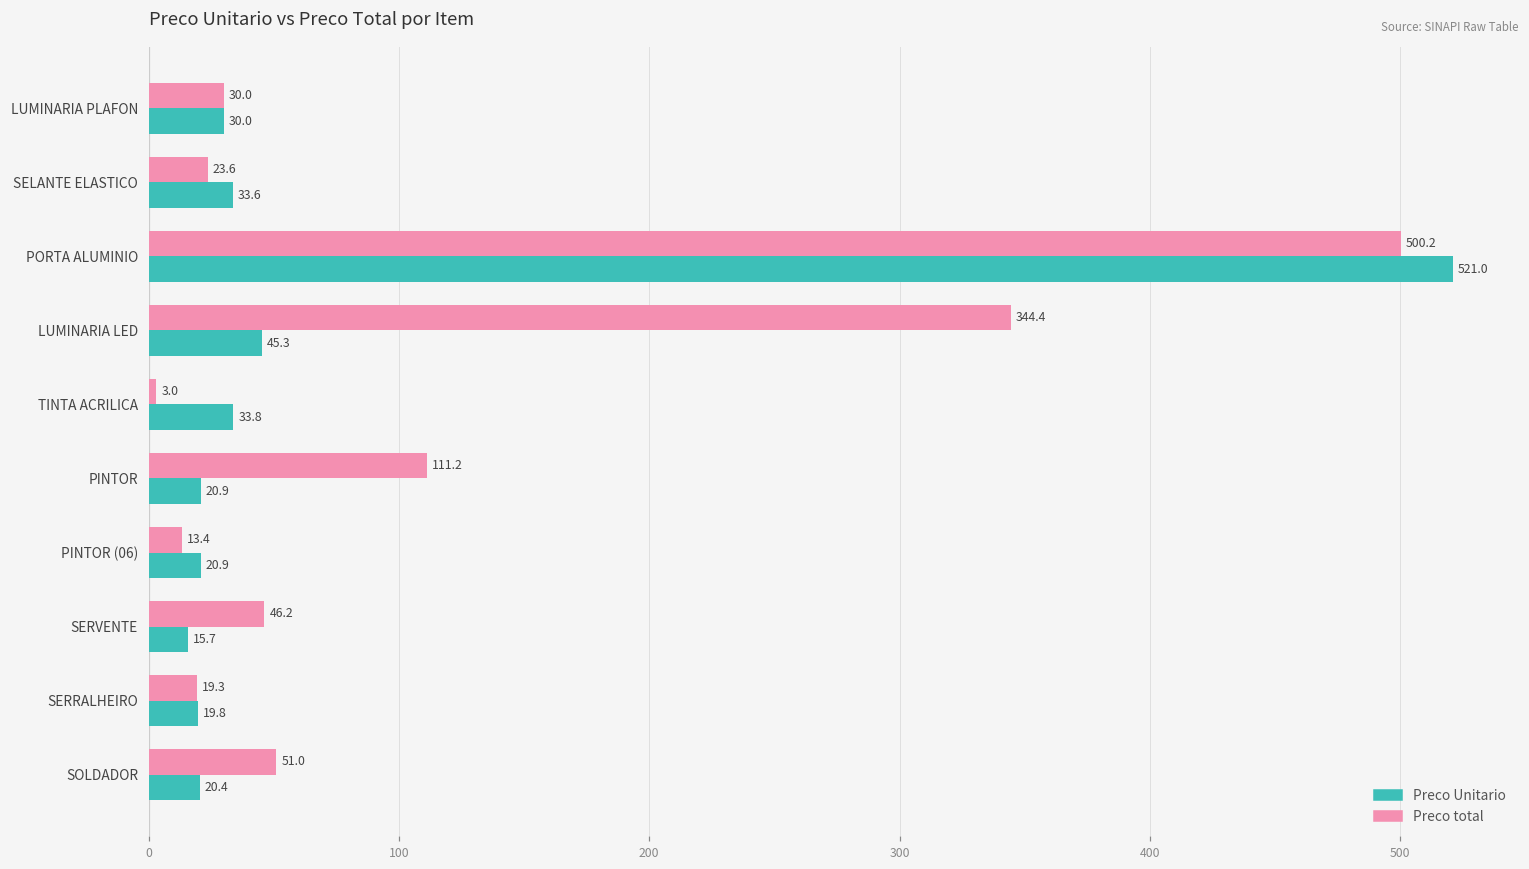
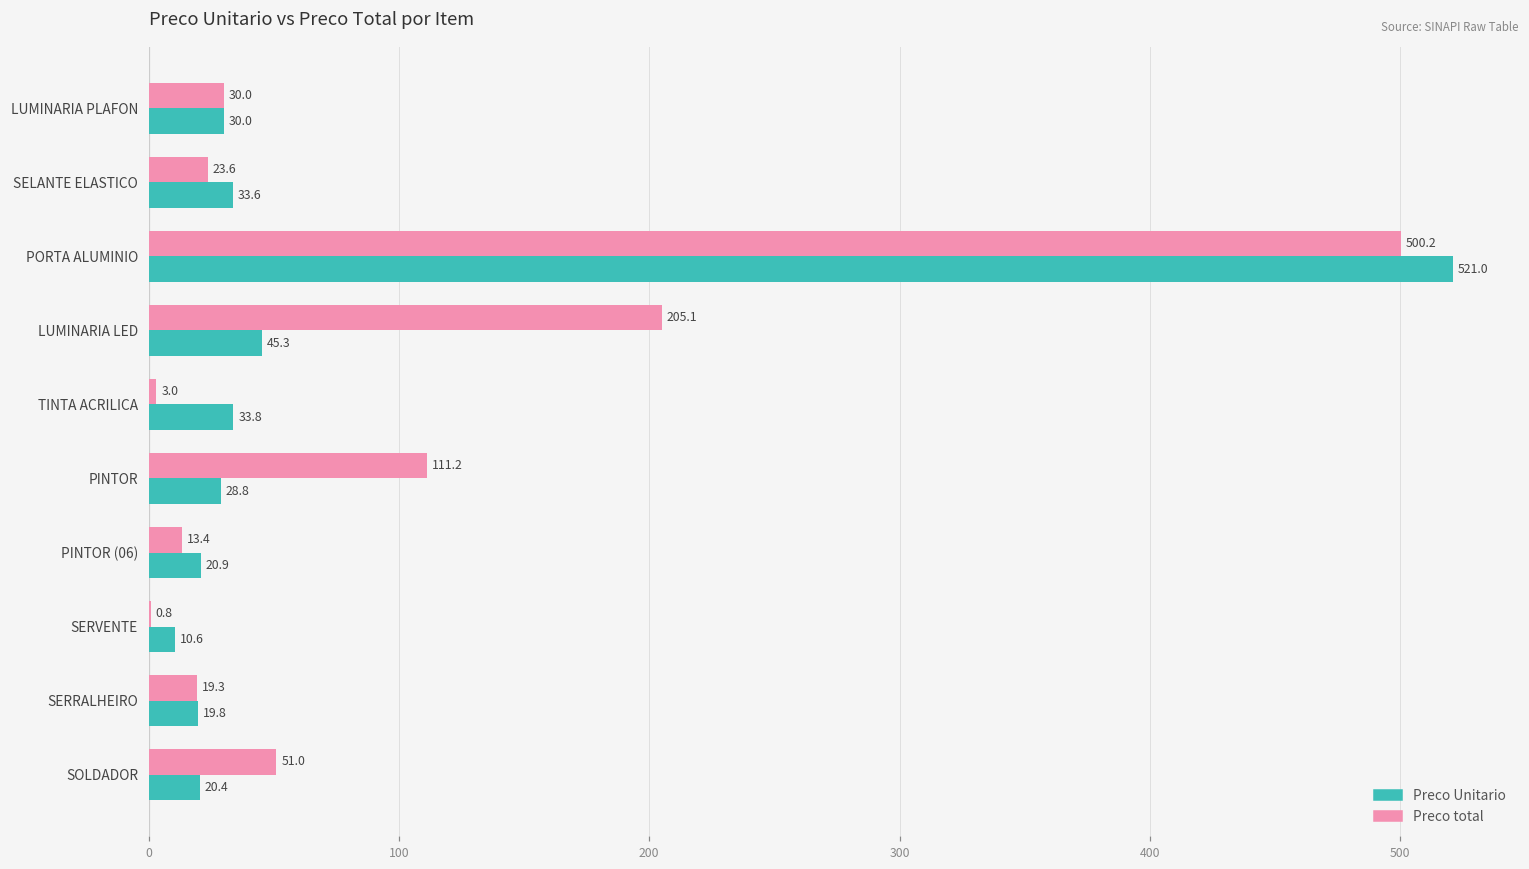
Preco total, LUMINARIA LED: 344.4 -> 205.1
Preco Unitario, PINTOR: 20.9 -> 28.8
Preco total, SERVENTE: 46.2 -> 0.8
Preco Unitario, SERVENTE: 15.7 -> 10.6
